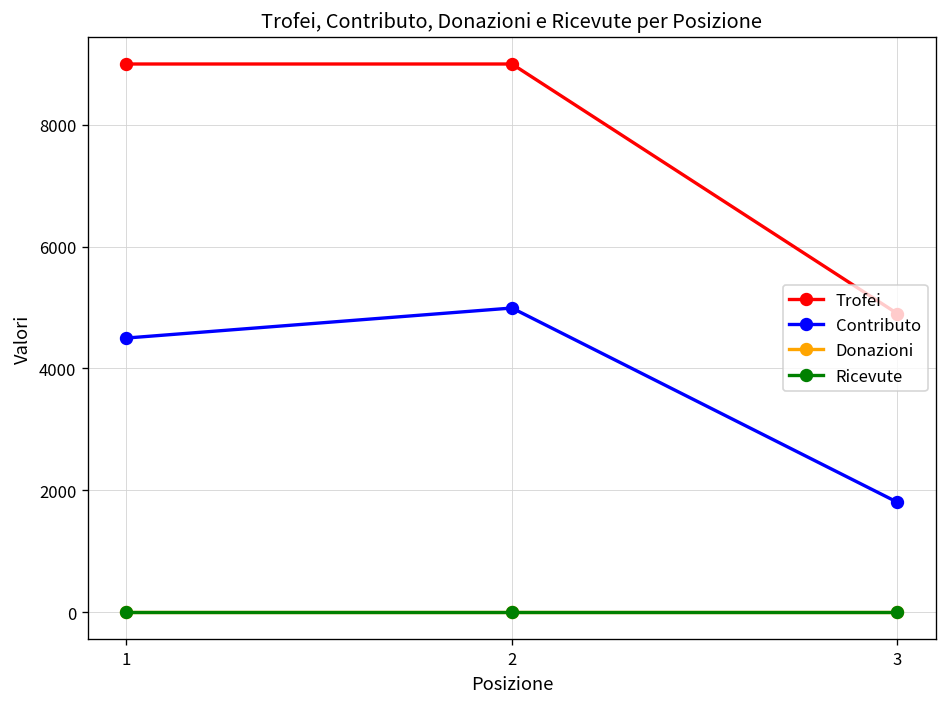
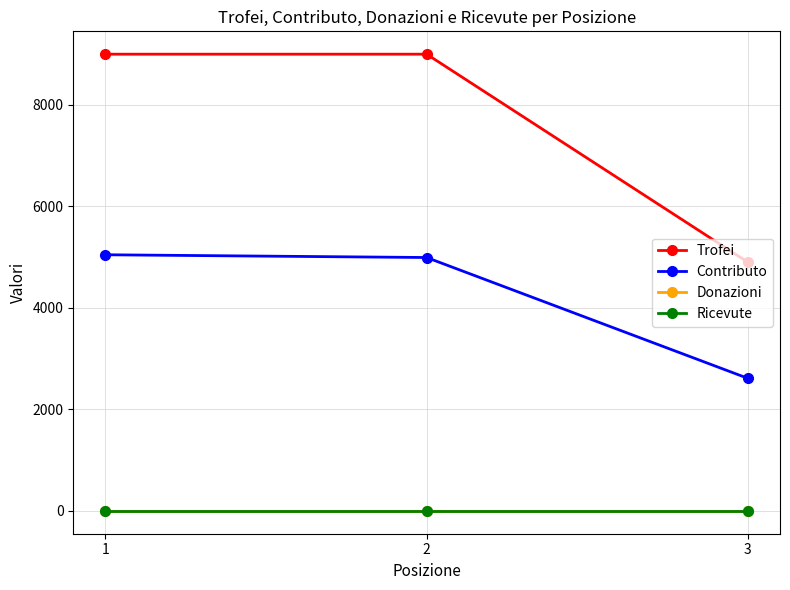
Contributo, 1: 4500 -> 5000
Contributo, 3: 1800 -> 2600
